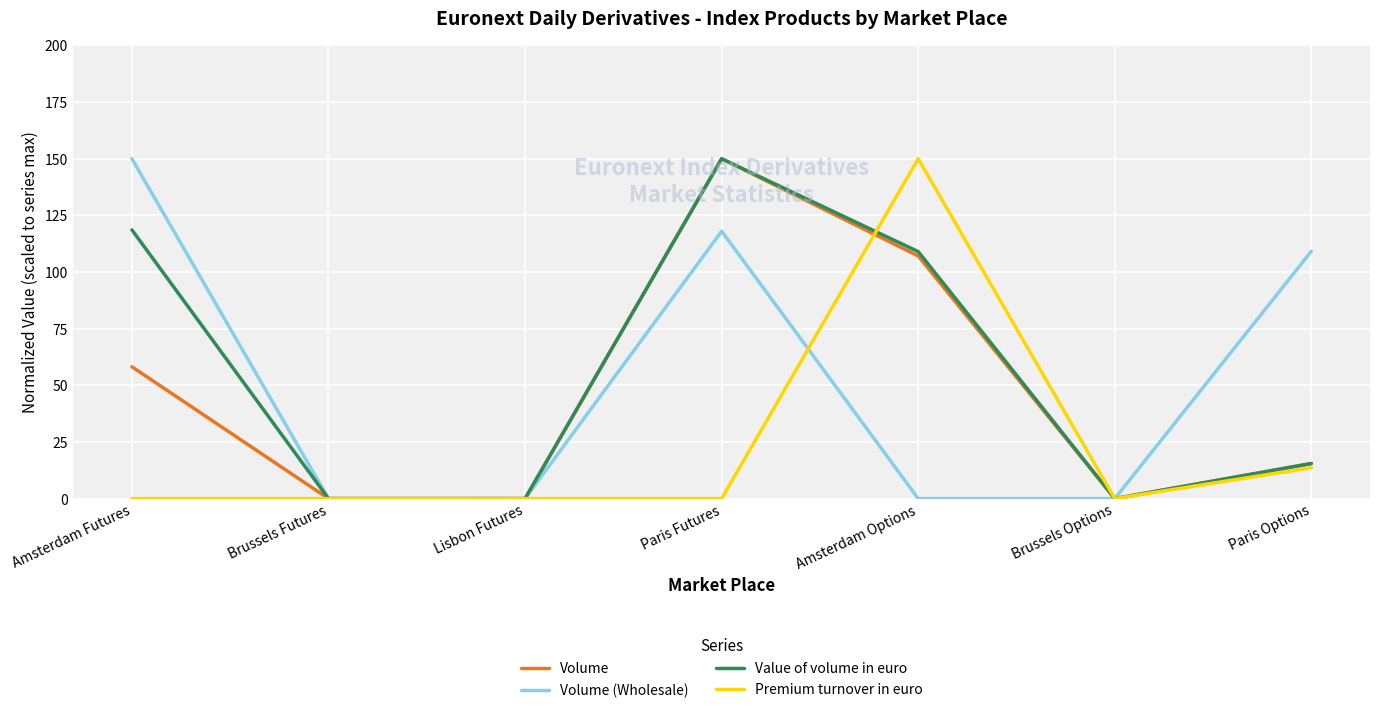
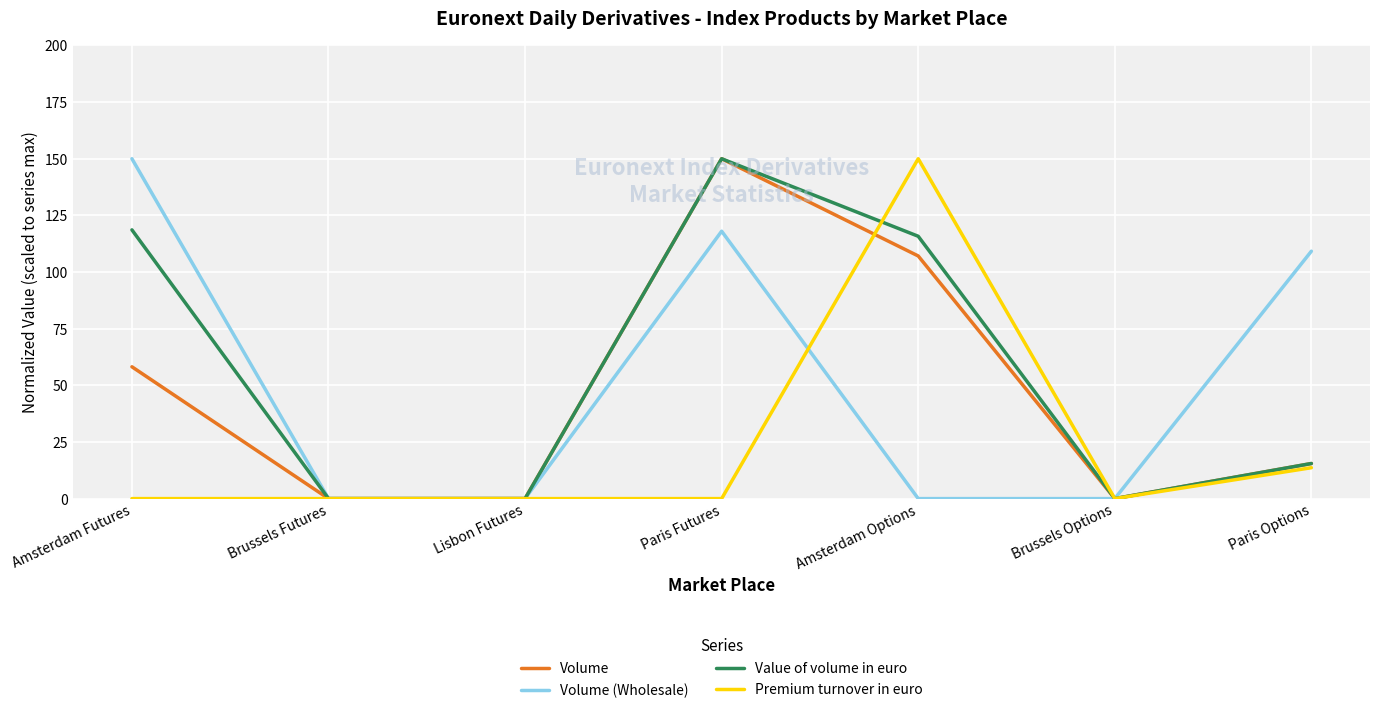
Value of volume in euro, Amsterdam Options: 109 -> 116
